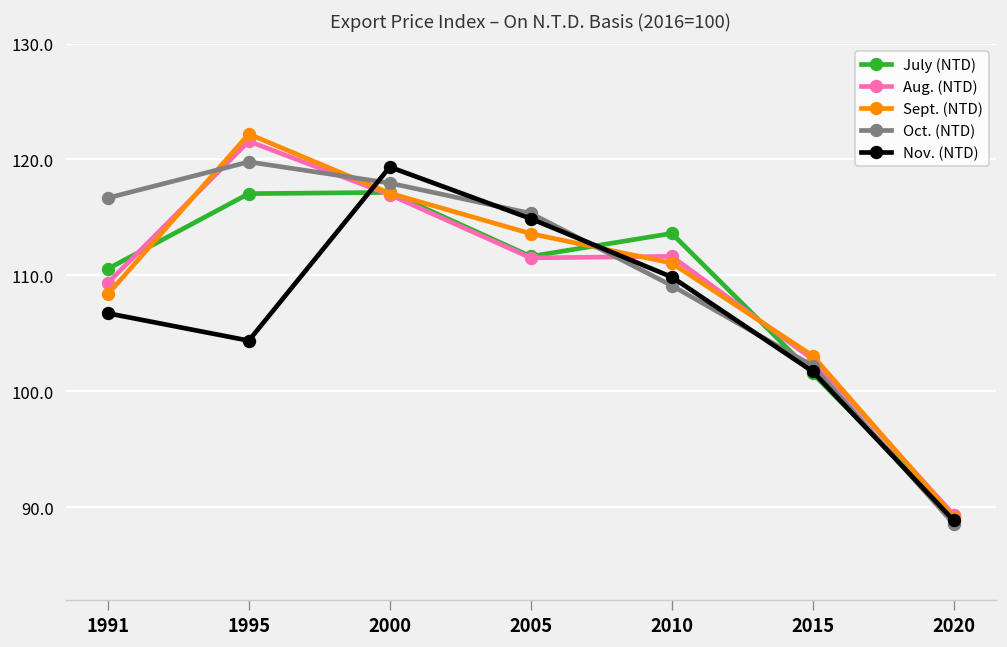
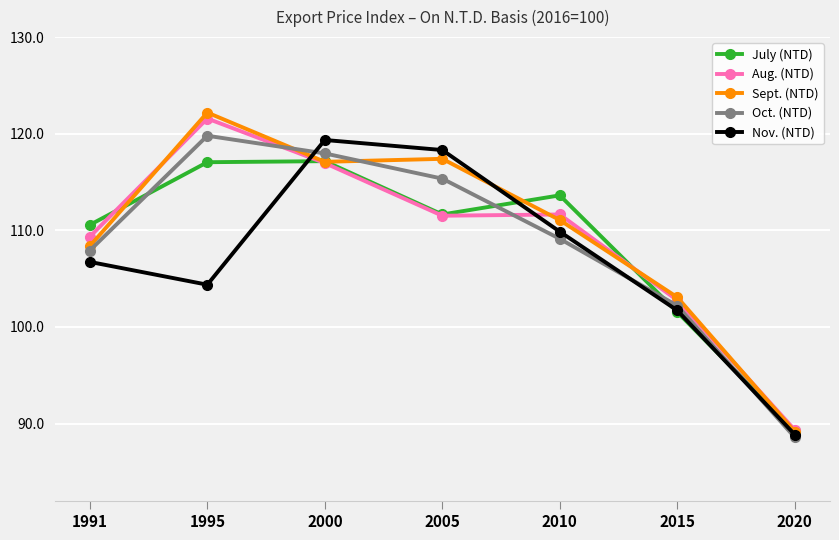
Oct. (NTD), 1991: 117 -> 108
Sept. (NTD), 2005: 114 -> 117
Nov. (NTD), 2005: 115 -> 118
